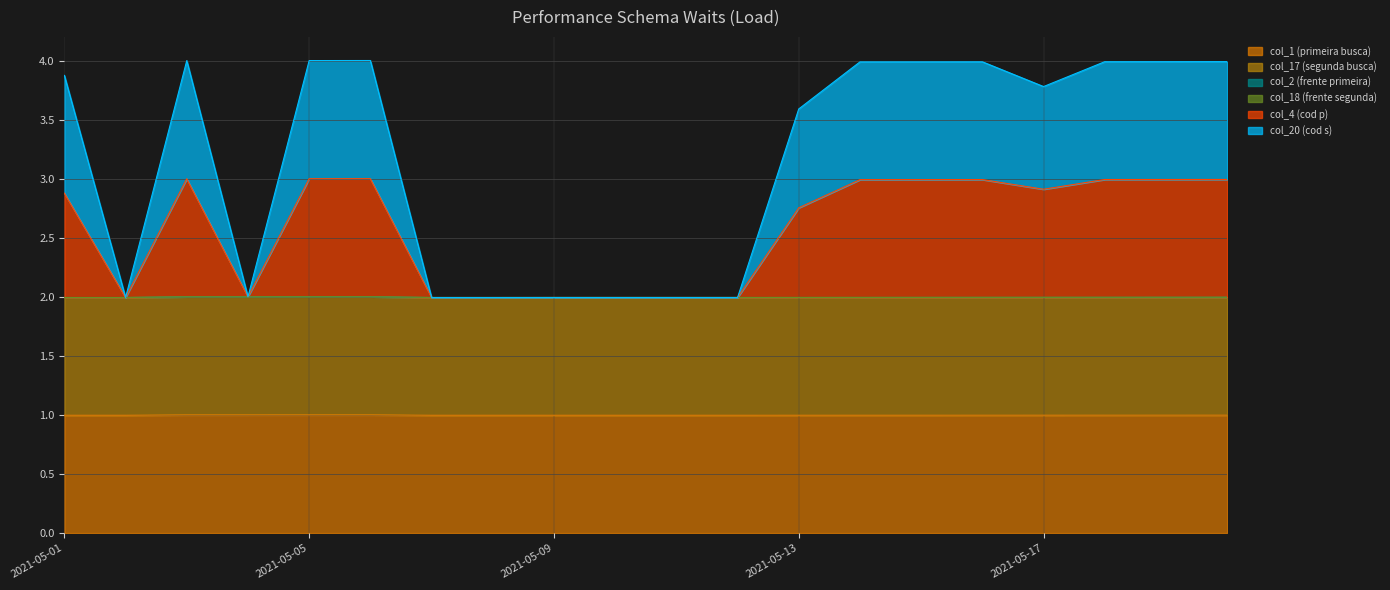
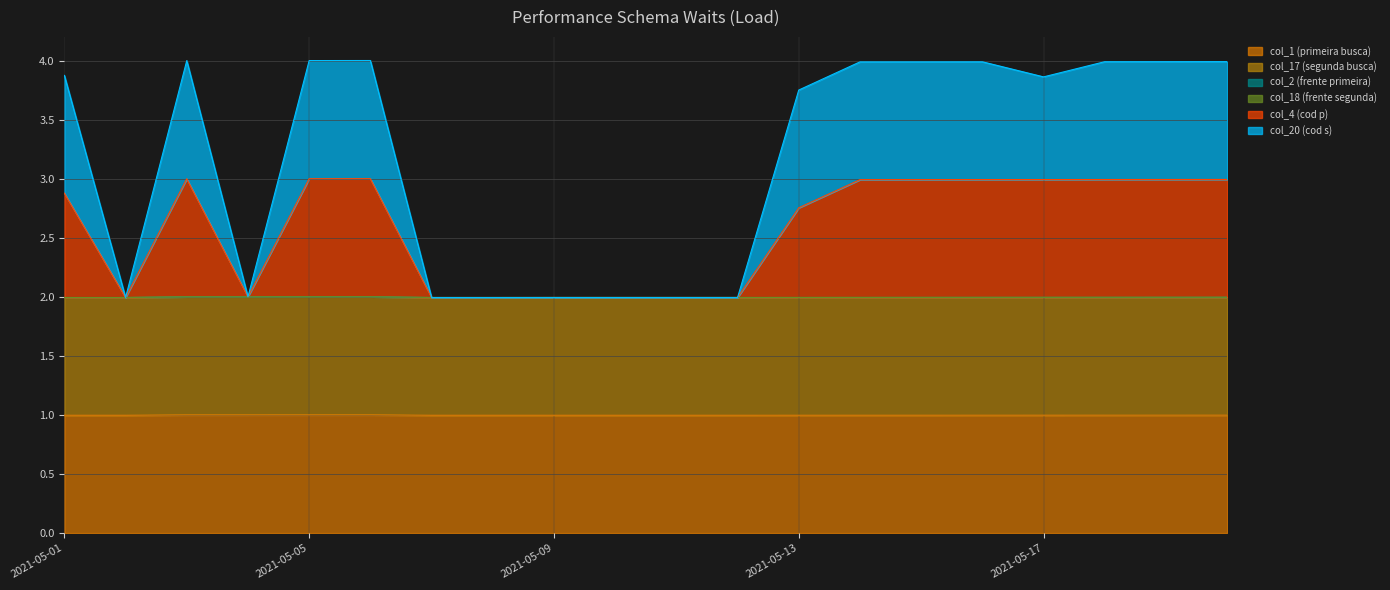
col_20 (cod s), 2021-05-13: 0.84 -> 1.00
col_4 (cod p), 2021-05-17: 0.92 -> 1.00
